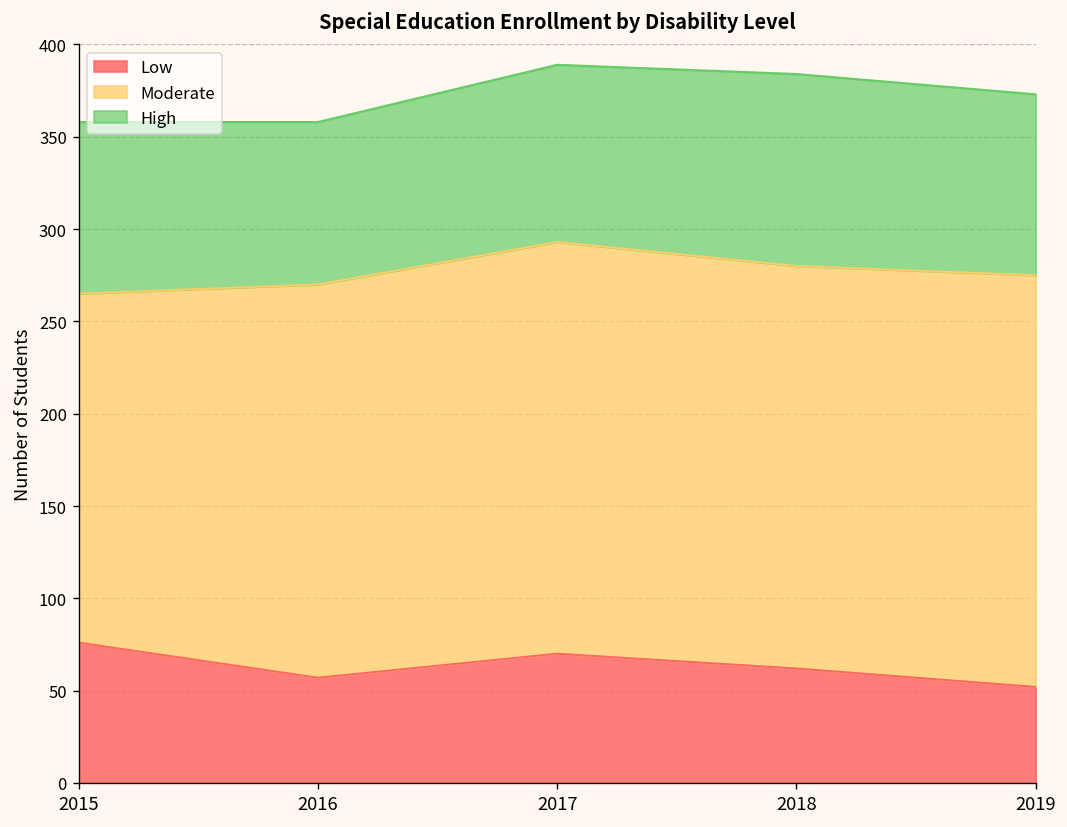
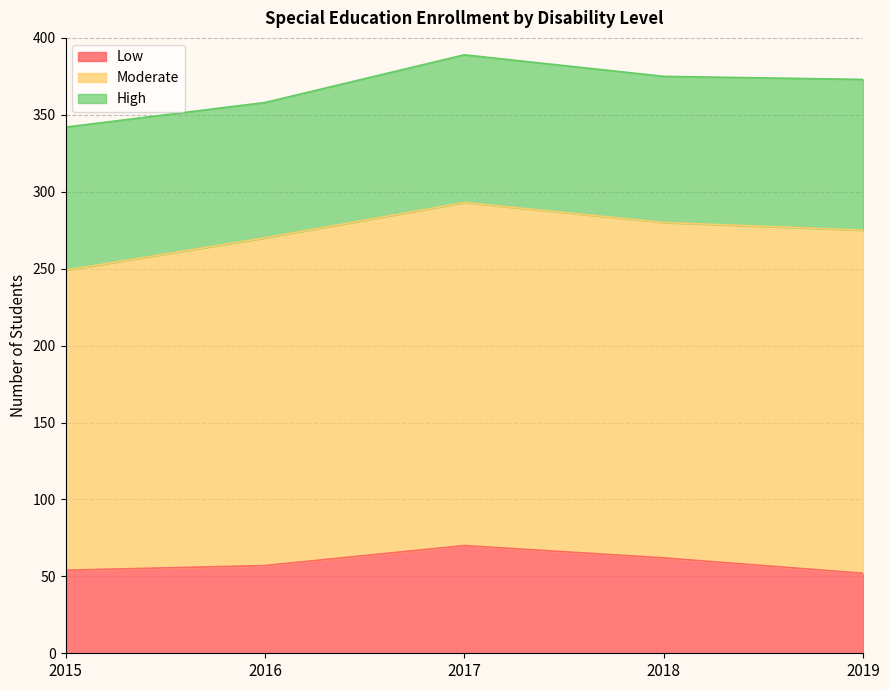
Low, 2015: 76 -> 54
Moderate, 2015: 189 -> 195
High, 2018: 104 -> 95
